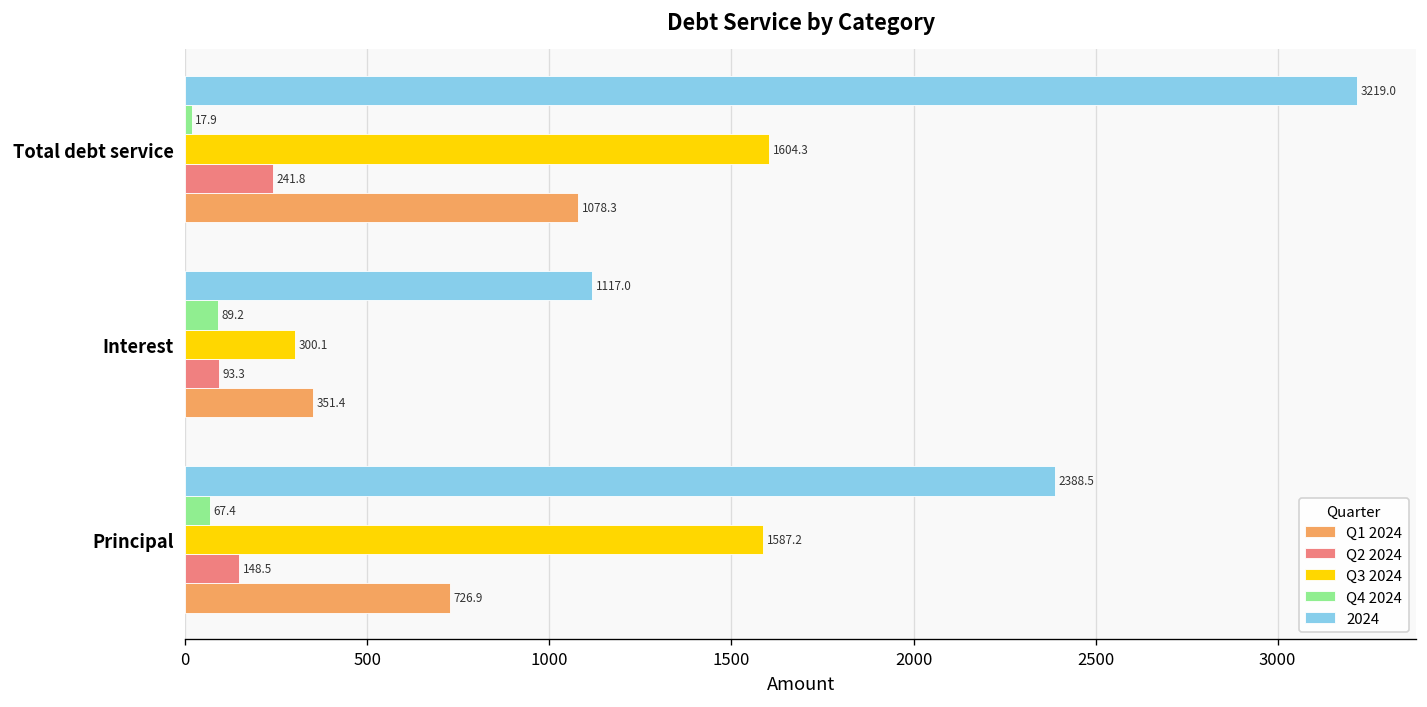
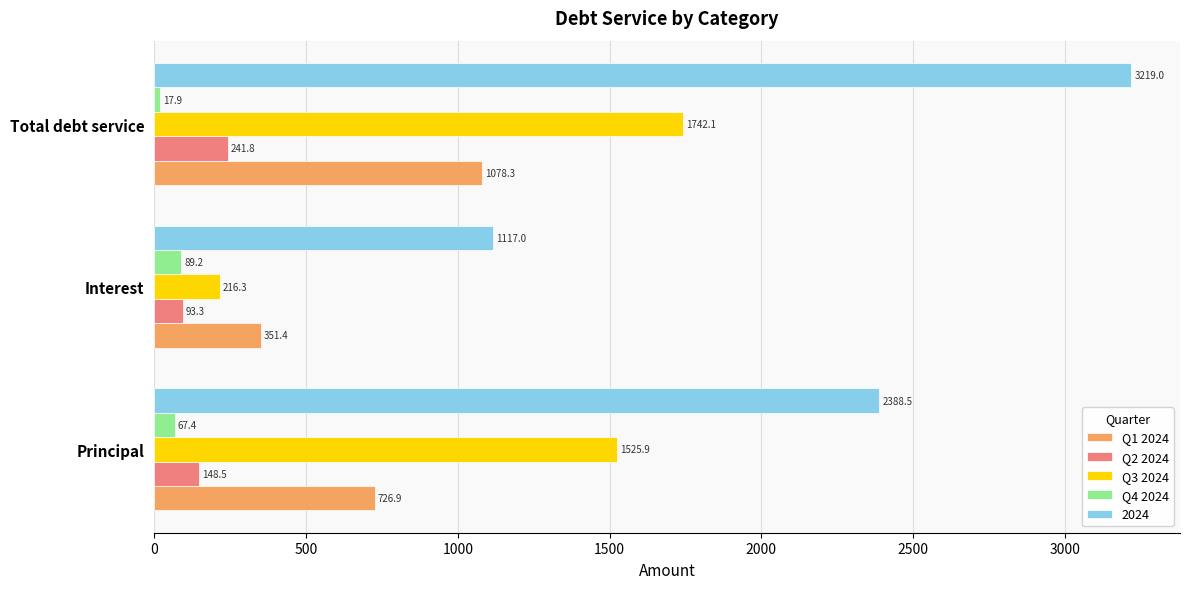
Q3 2024, Total debt service: 1604.3 -> 1742.1
Q3 2024, Interest: 300.1 -> 216.3
Q3 2024, Principal: 1587.2 -> 1525.9
